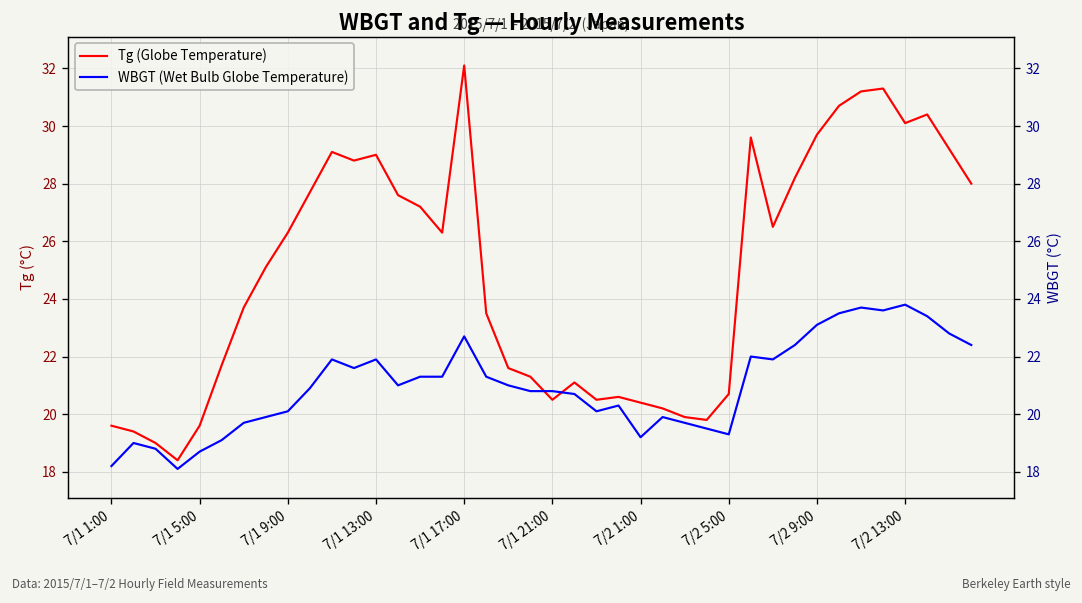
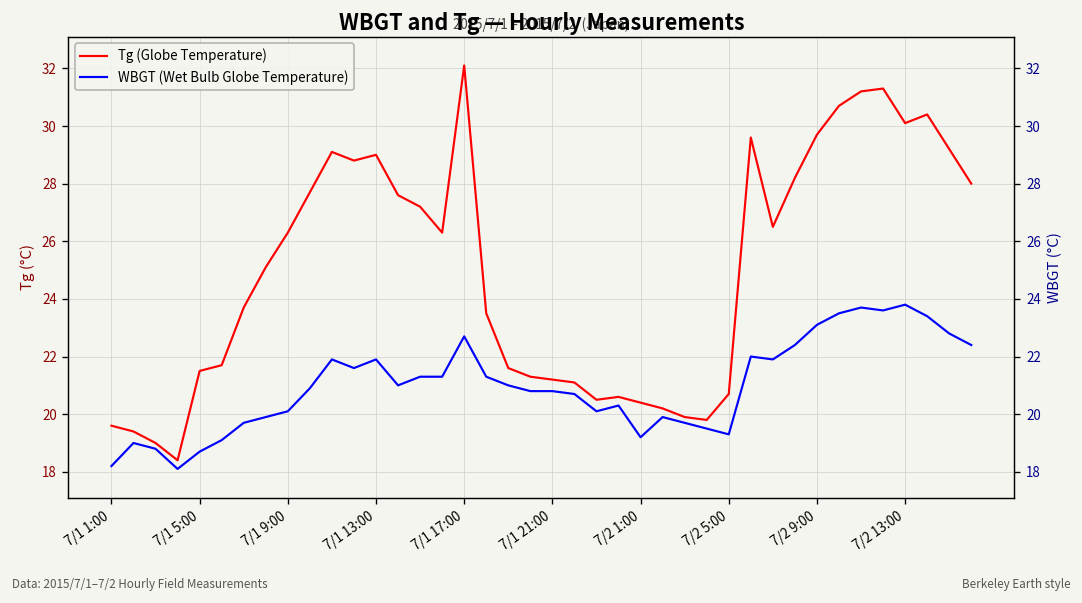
Tg (Globe Temperature), 7/1 5:00: 19.6 -> 21.5
Tg (Globe Temperature), 7/1 21:00: 20.5 -> 21.2
